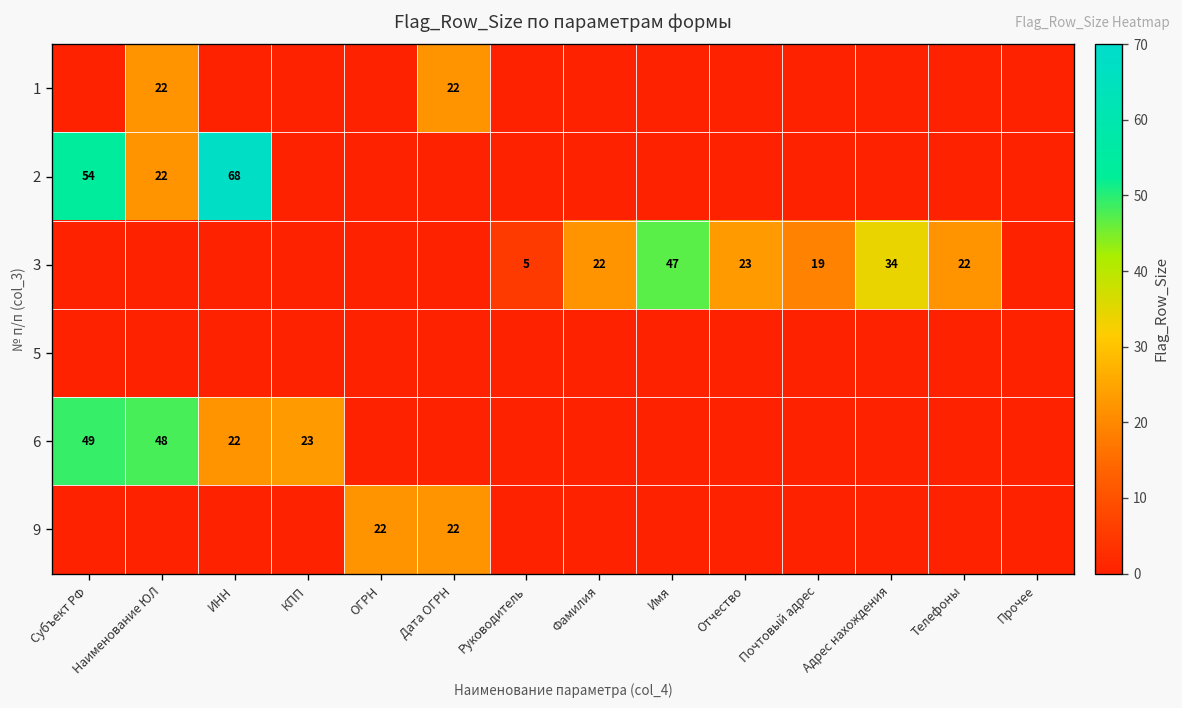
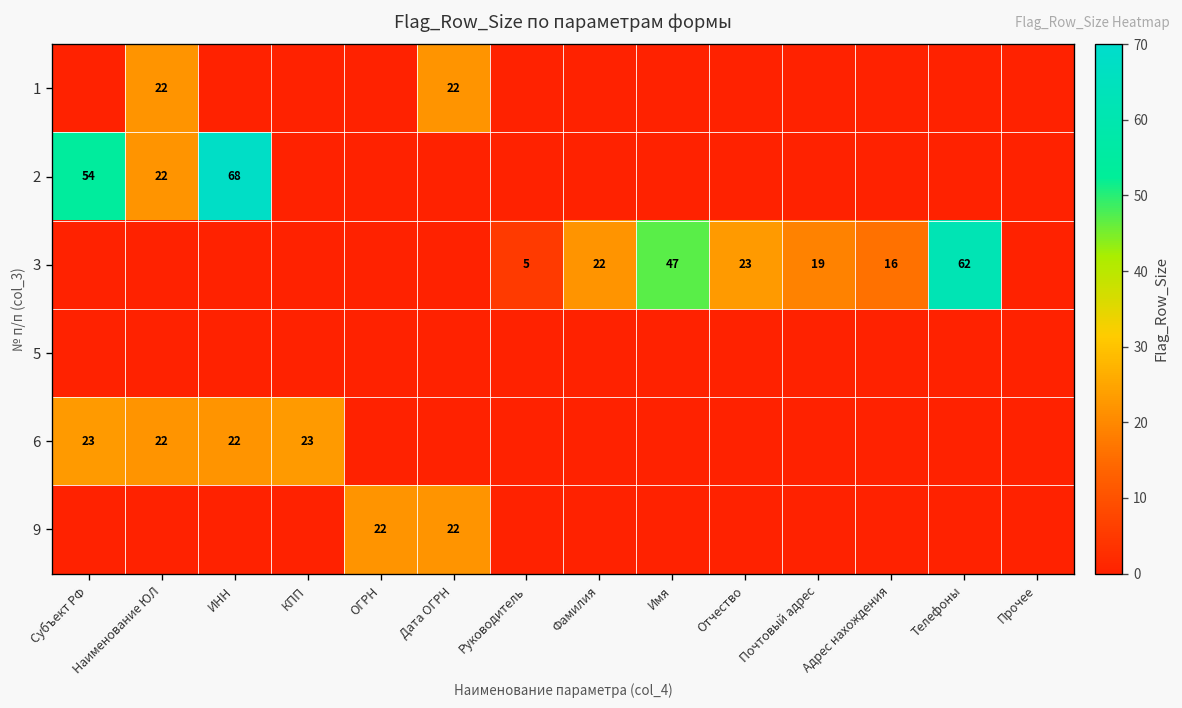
3, Адрес нахождения: 34 -> 16
3, Телефоны: 22 -> 62
6, Субъект РФ: 49 -> 23
6, Наименование ЮЛ: 48 -> 22
